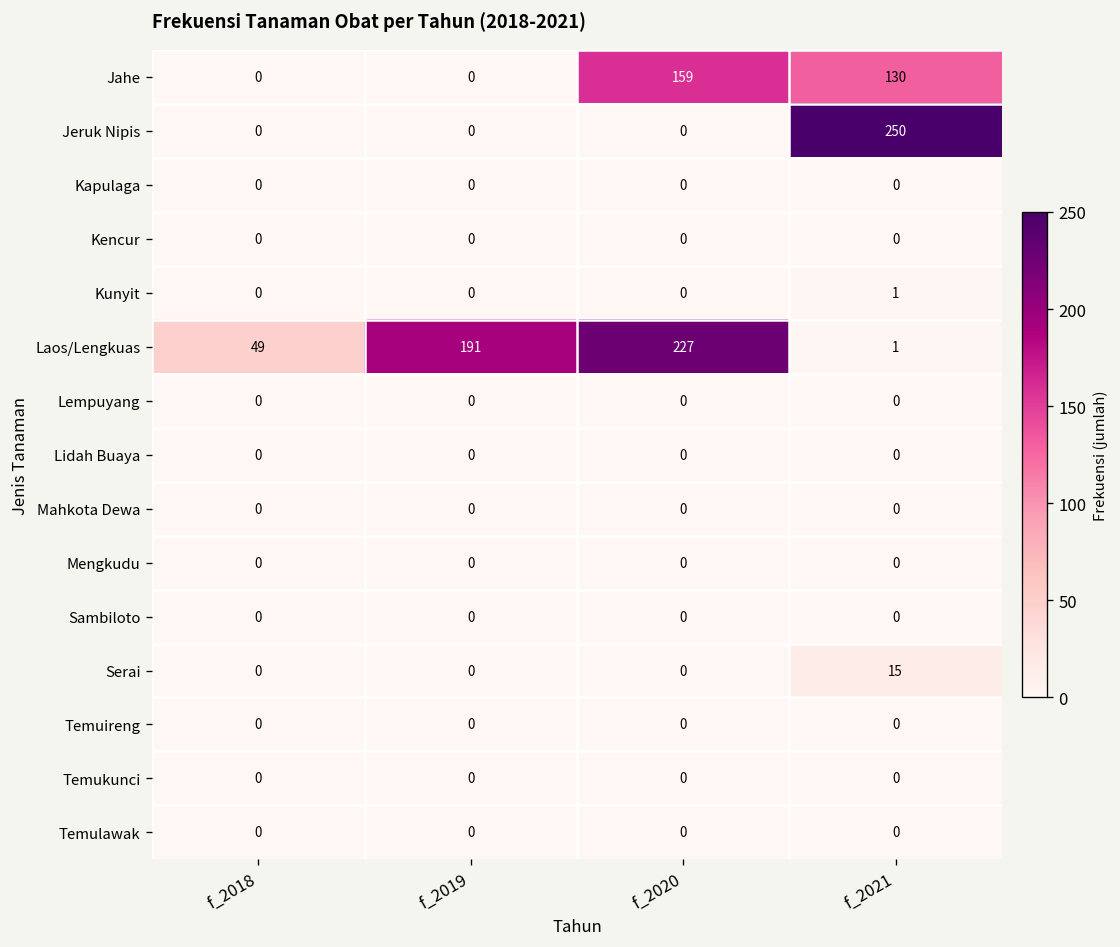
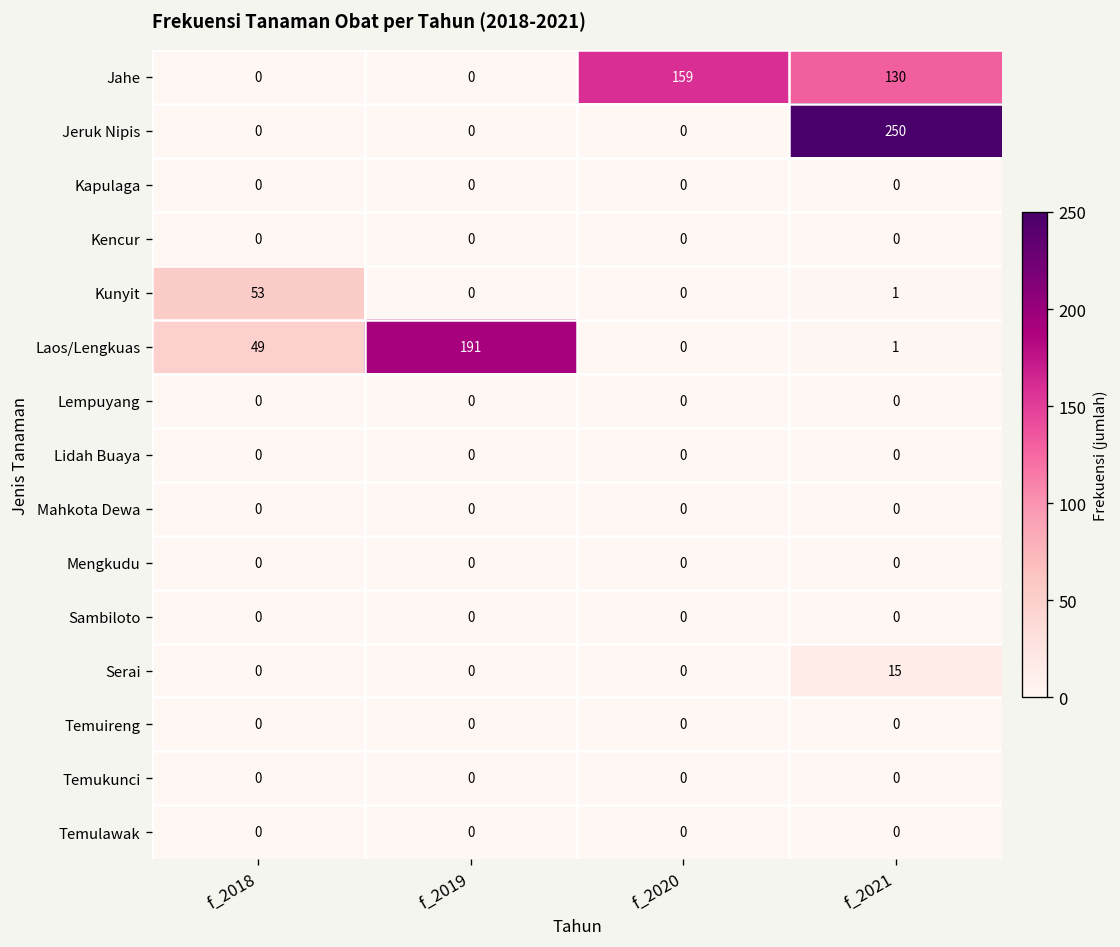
Kunyit, f_2018: 0 -> 53
Laos/Lengkuas, f_2020: 227 -> 0
